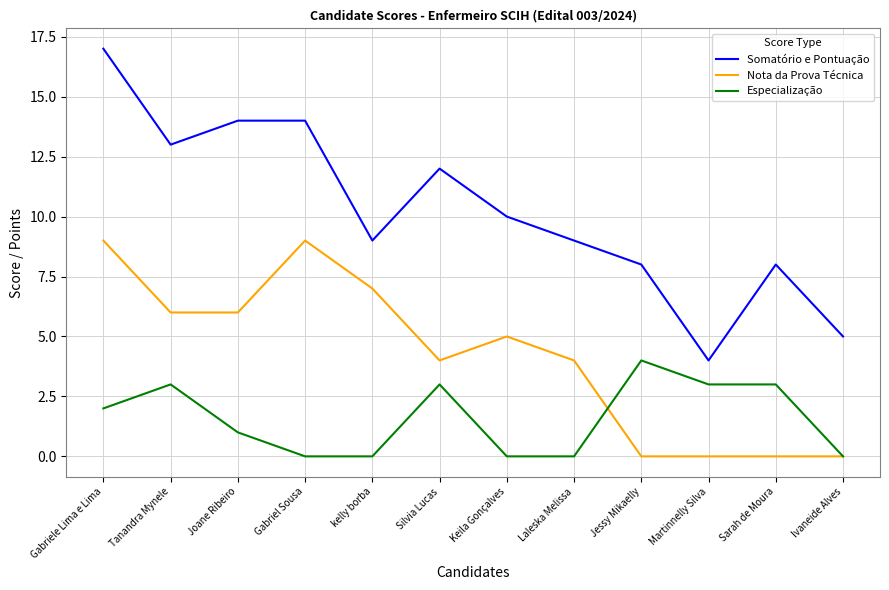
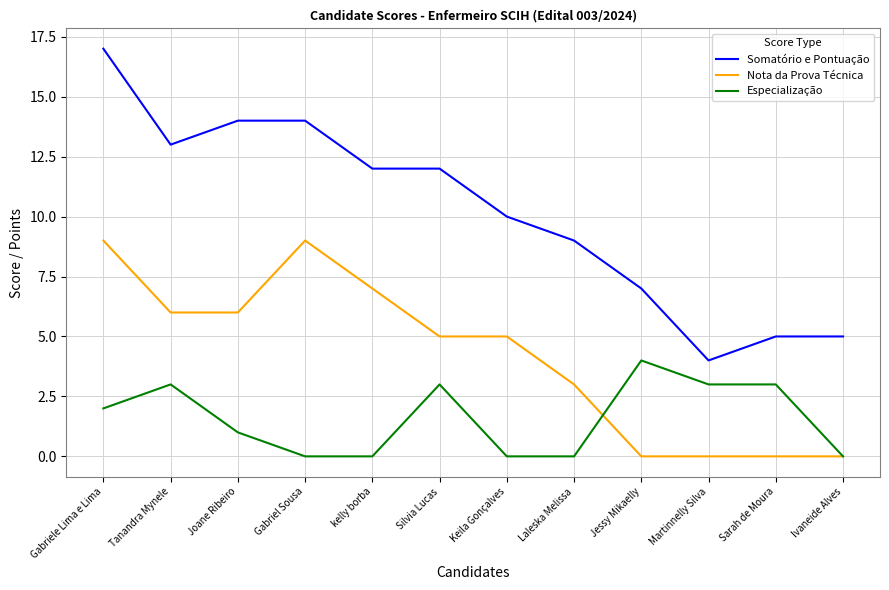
Somatório e Pontuação, kelly borba: 9 -> 12
Nota da Prova Técnica, Silvia Lucas: 4 -> 5
Nota da Prova Técnica, Laleska Melissa: 4 -> 3
Somatório e Pontuação, Jessy Mikaelly: 8 -> 7
Somatório e Pontuação, Sarah de Moura: 8 -> 5
